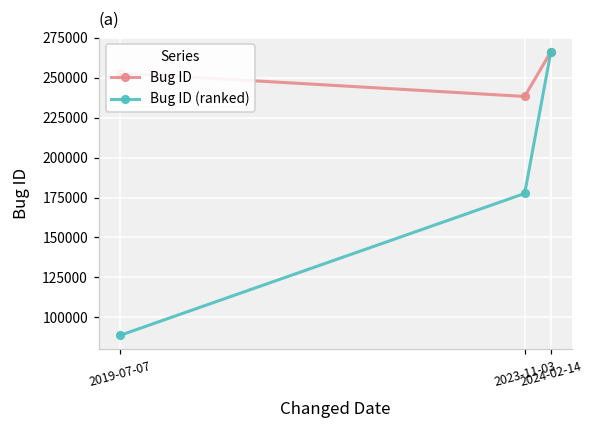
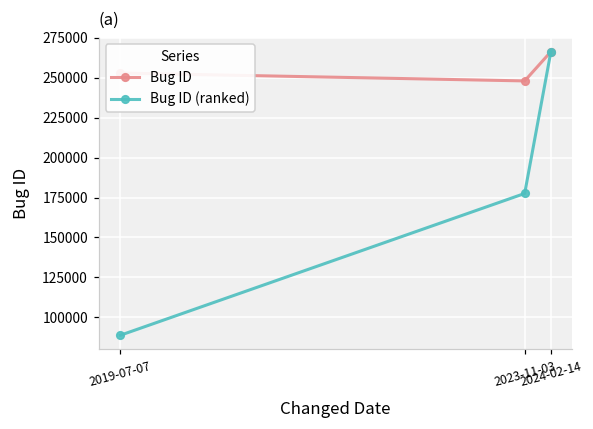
Bug ID, 2023-11-03: 238000 -> 248000
